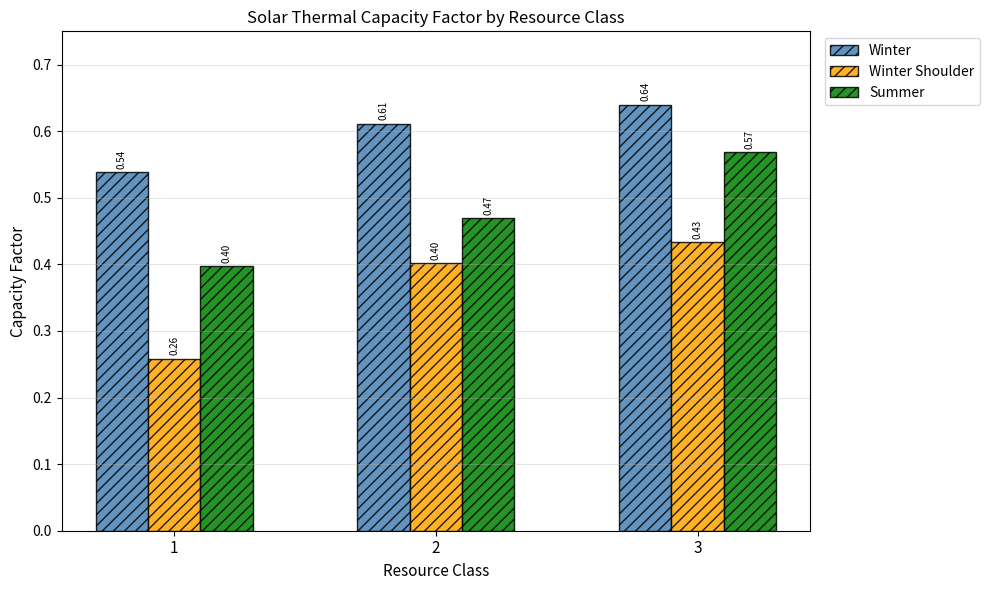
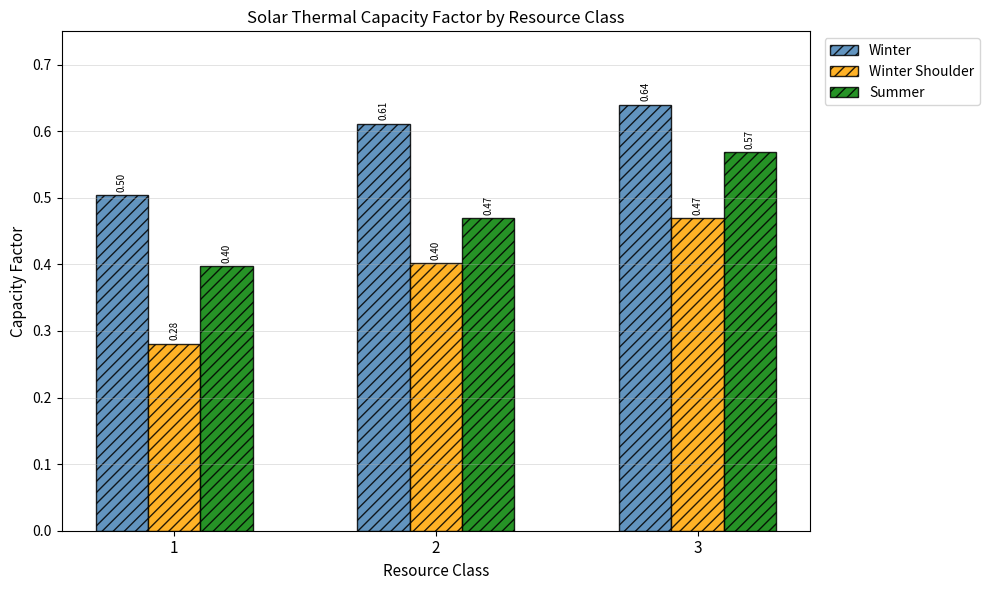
Winter, 1: 0.54 -> 0.50
Winter Shoulder, 1: 0.26 -> 0.28
Winter Shoulder, 3: 0.43 -> 0.47
